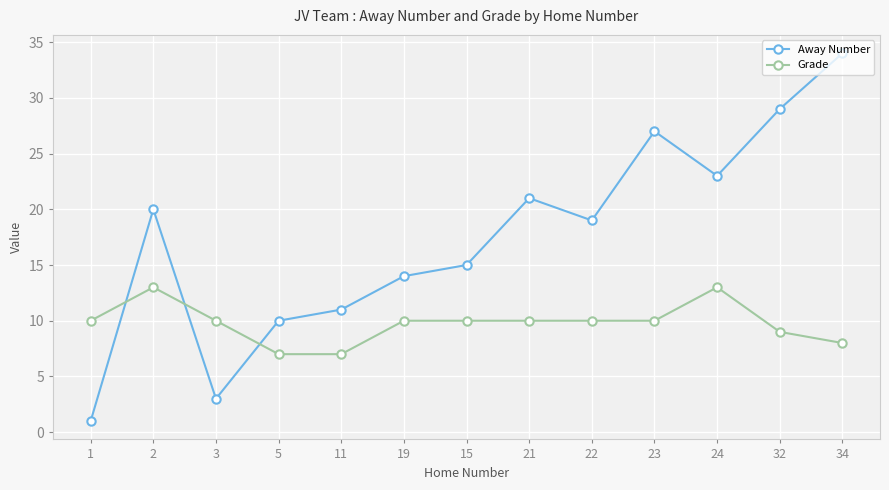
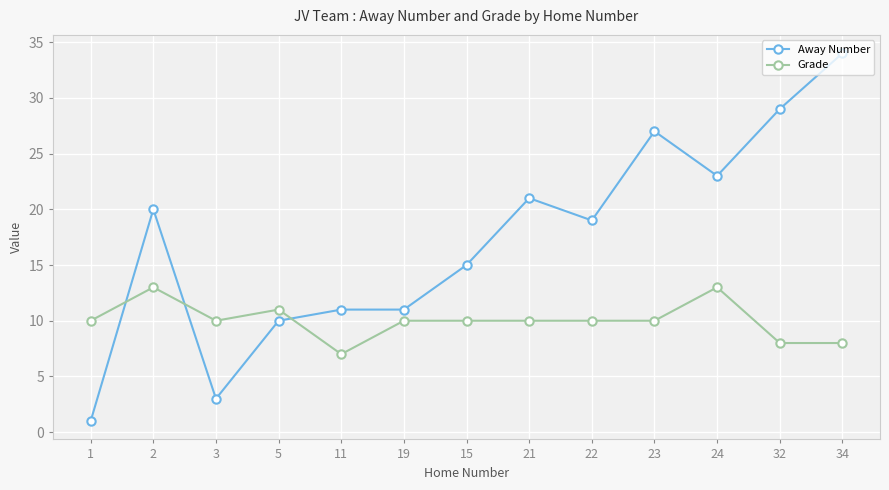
Grade, 5: 7 -> 11
Away Number, 19: 14 -> 11
Grade, 32: 9 -> 8
